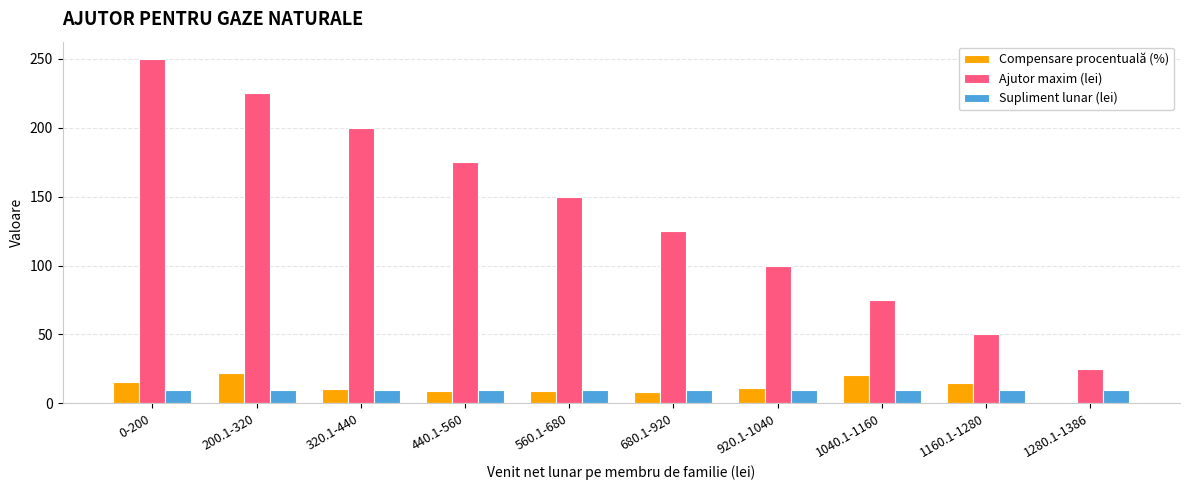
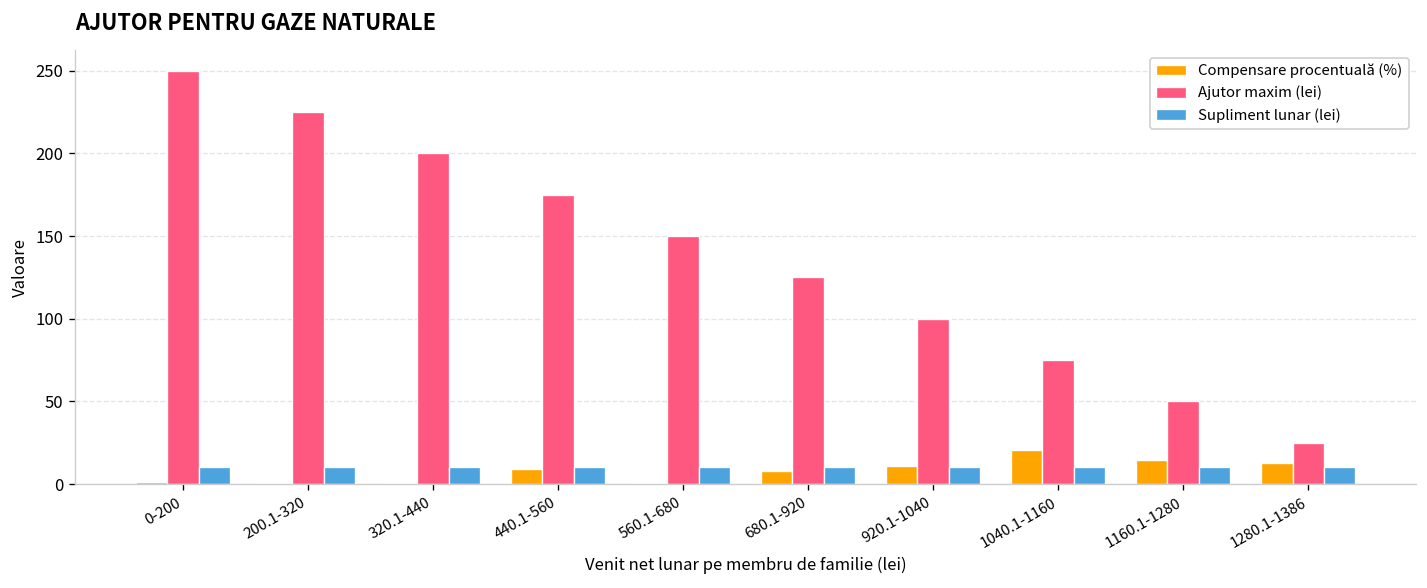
Compensare procentuală (%), 0-200: 16 -> 1
Compensare procentuală (%), 200.1-320: 22 -> 1
Compensare procentuală (%), 320.1-440: 11 -> 1
Compensare procentuală (%), 560.1-680: 9 -> 1
Compensare procentuală (%), 1280.1-1386: 0 -> 13
